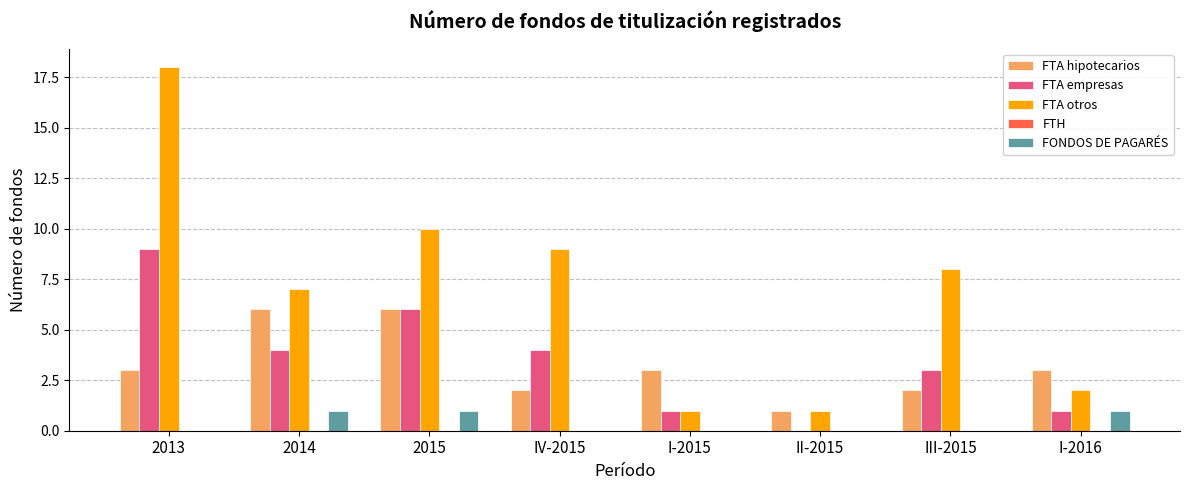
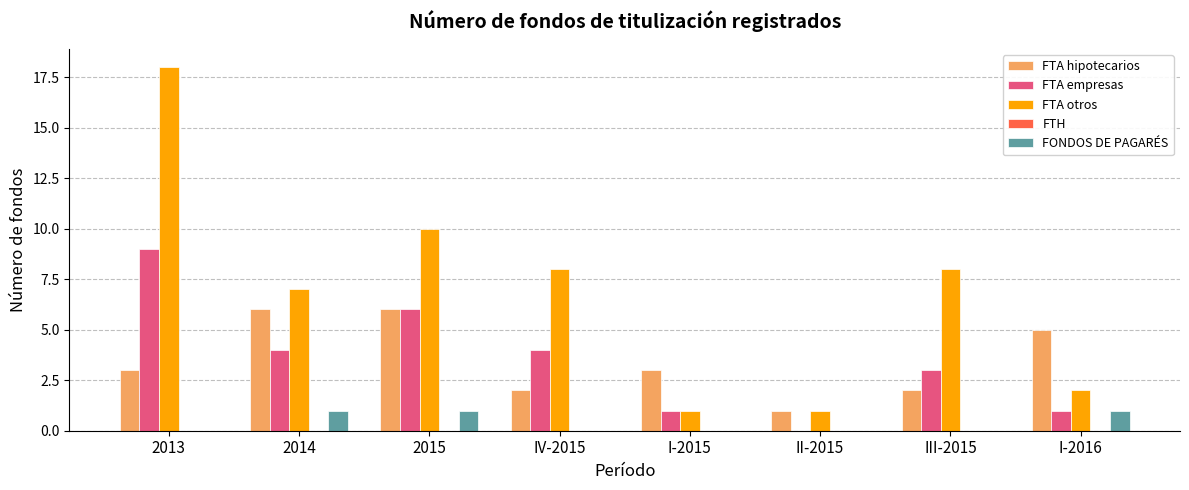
FTA otros, IV-2015: 9 -> 8
FTA hipotecarios, I-2016: 3 -> 5
